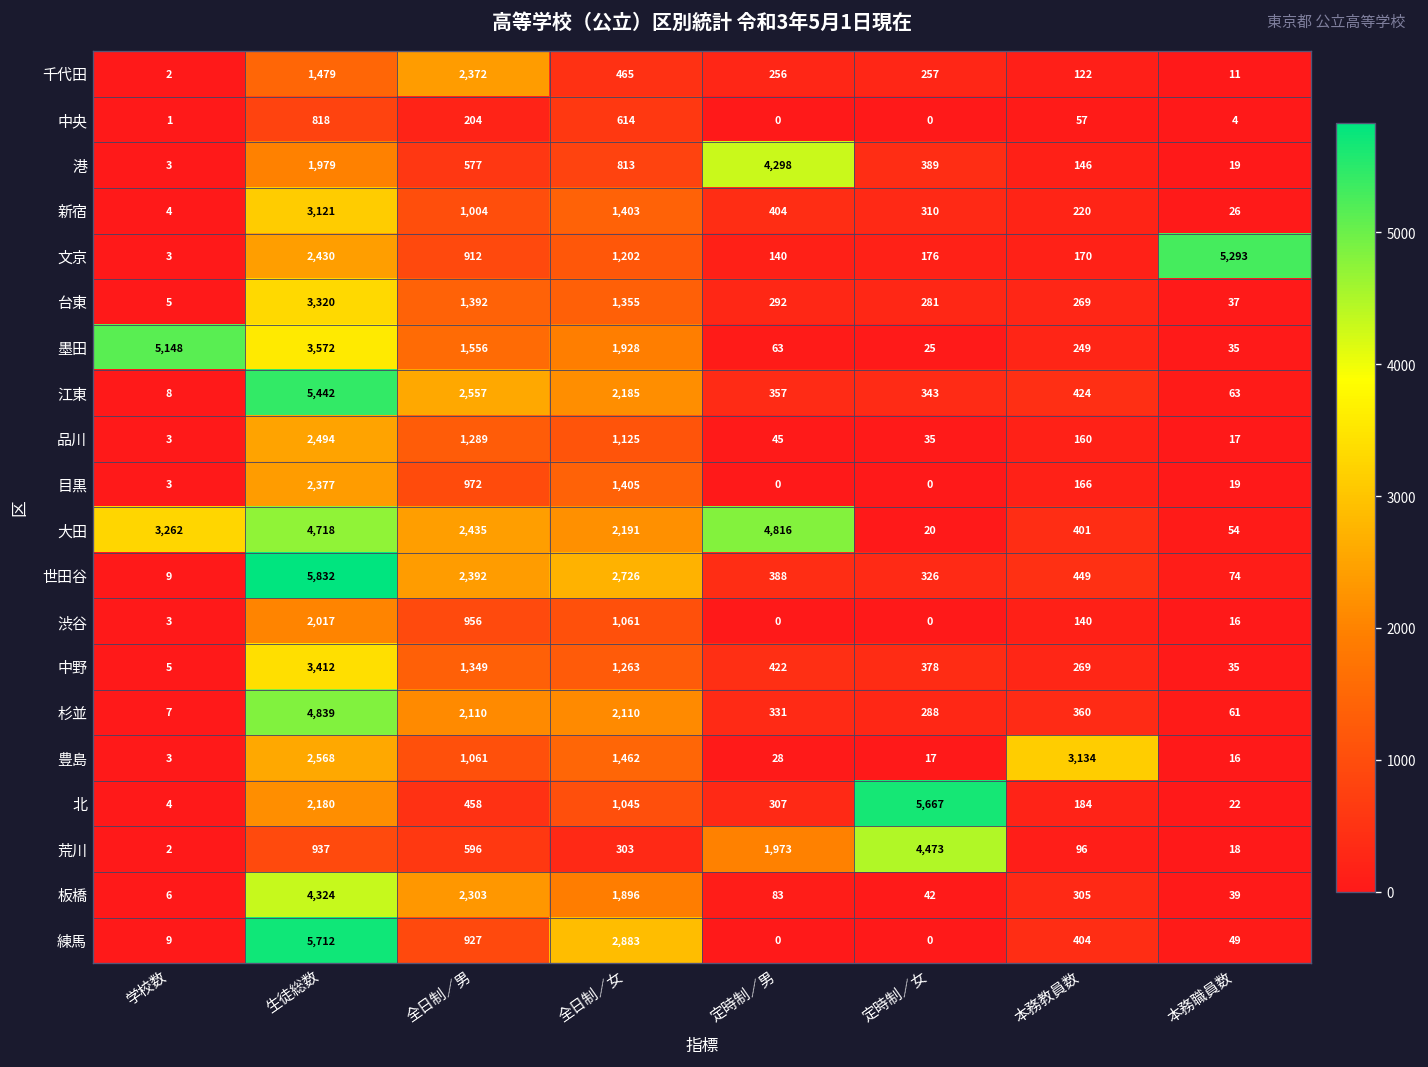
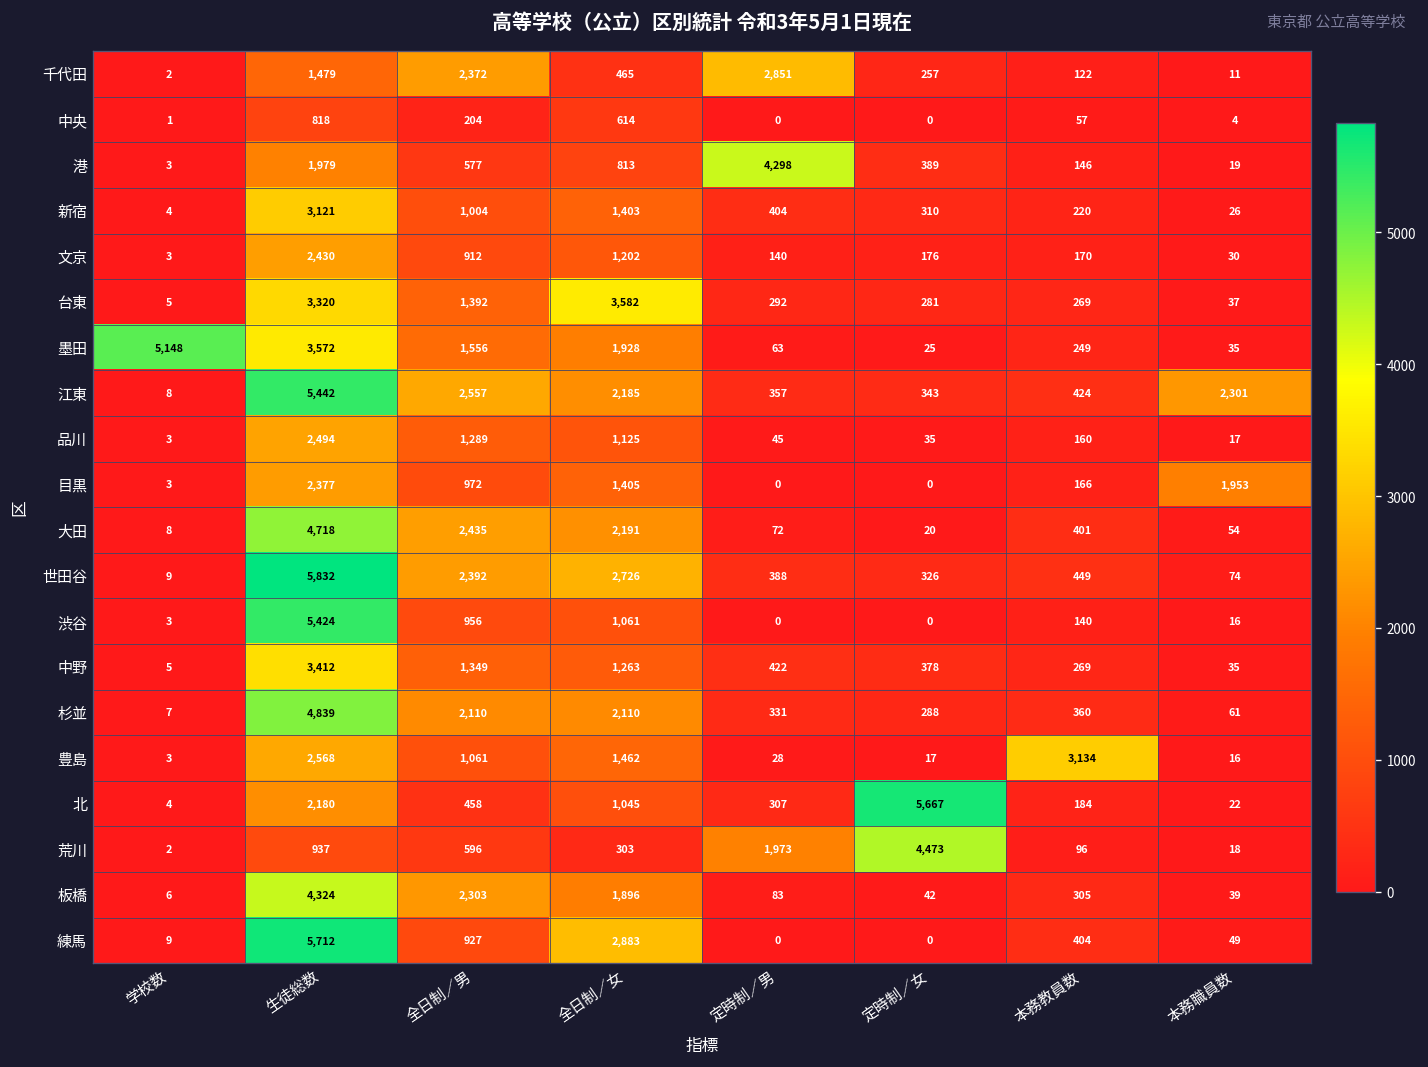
千代田, 定時制／男: 256 -> 2,851
文京, 本務職員数: 5,293 -> 30
台東, 全日制／女: 1,355 -> 3,582
江東, 本務職員数: 63 -> 2,301
目黒, 本務職員数: 19 -> 1,953
大田, 学校数: 3,262 -> 8
大田, 定時制／男: 4,816 -> 72
渋谷, 生徒総数: 2,017 -> 5,424
